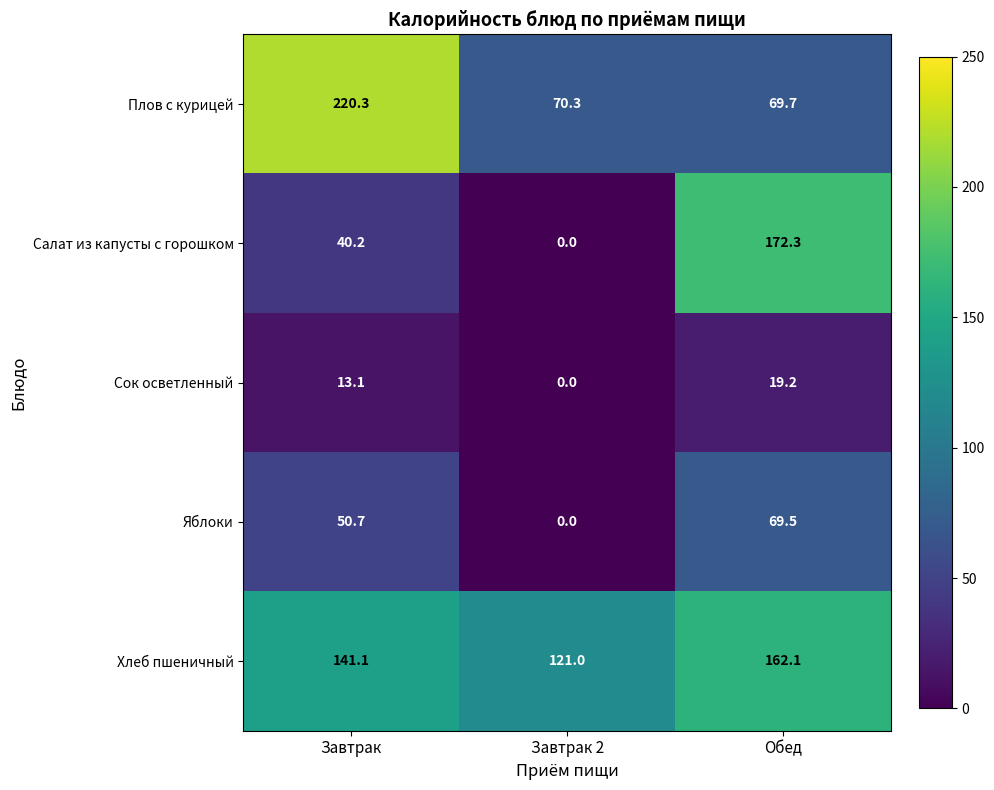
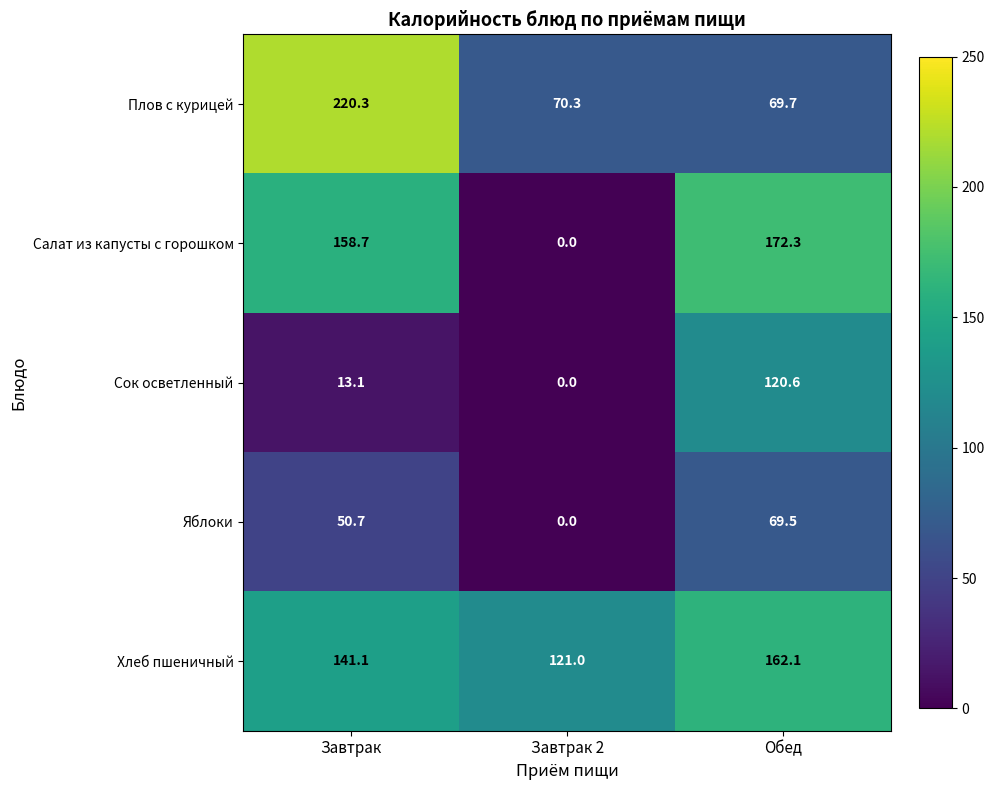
Салат из капусты с горошком, Завтрак: 40.2 -> 158.7
Сок осветленный, Обед: 19.2 -> 120.6
